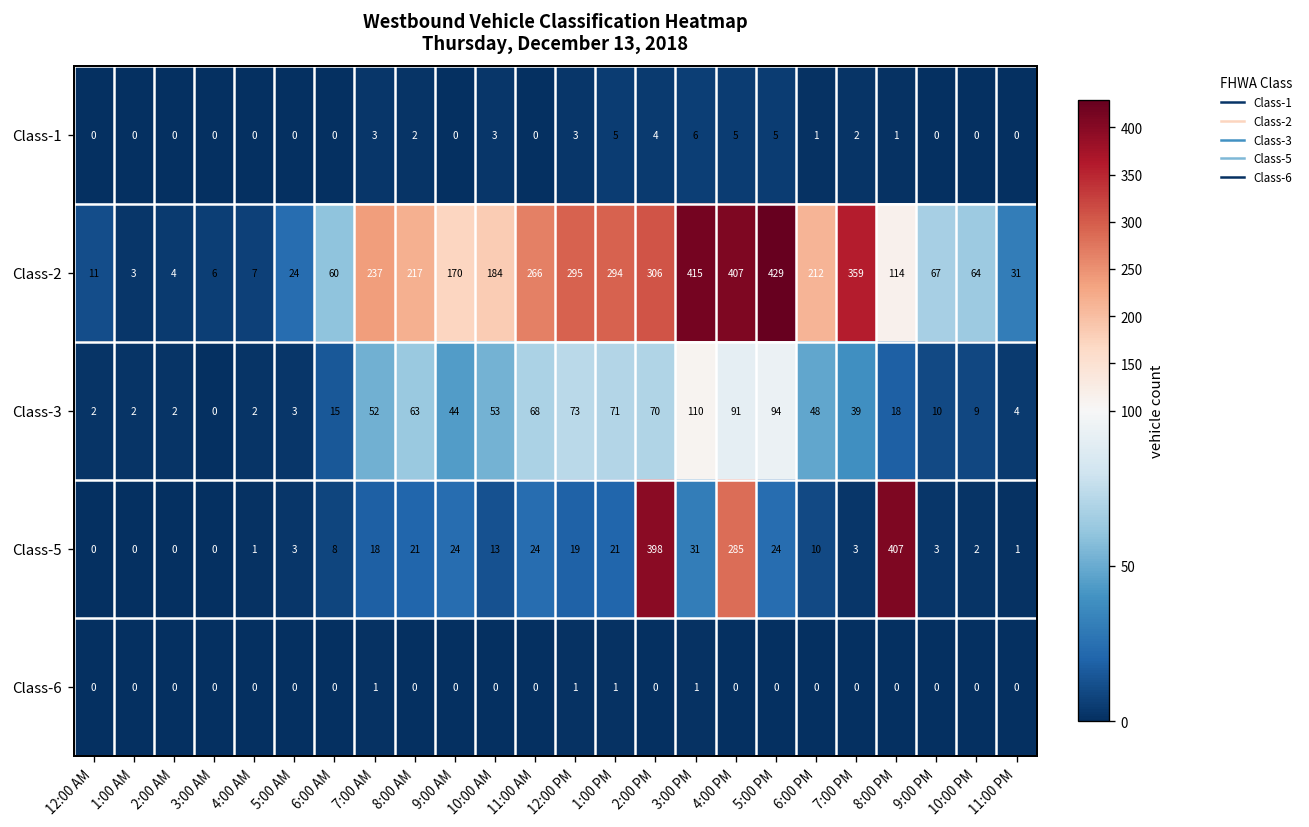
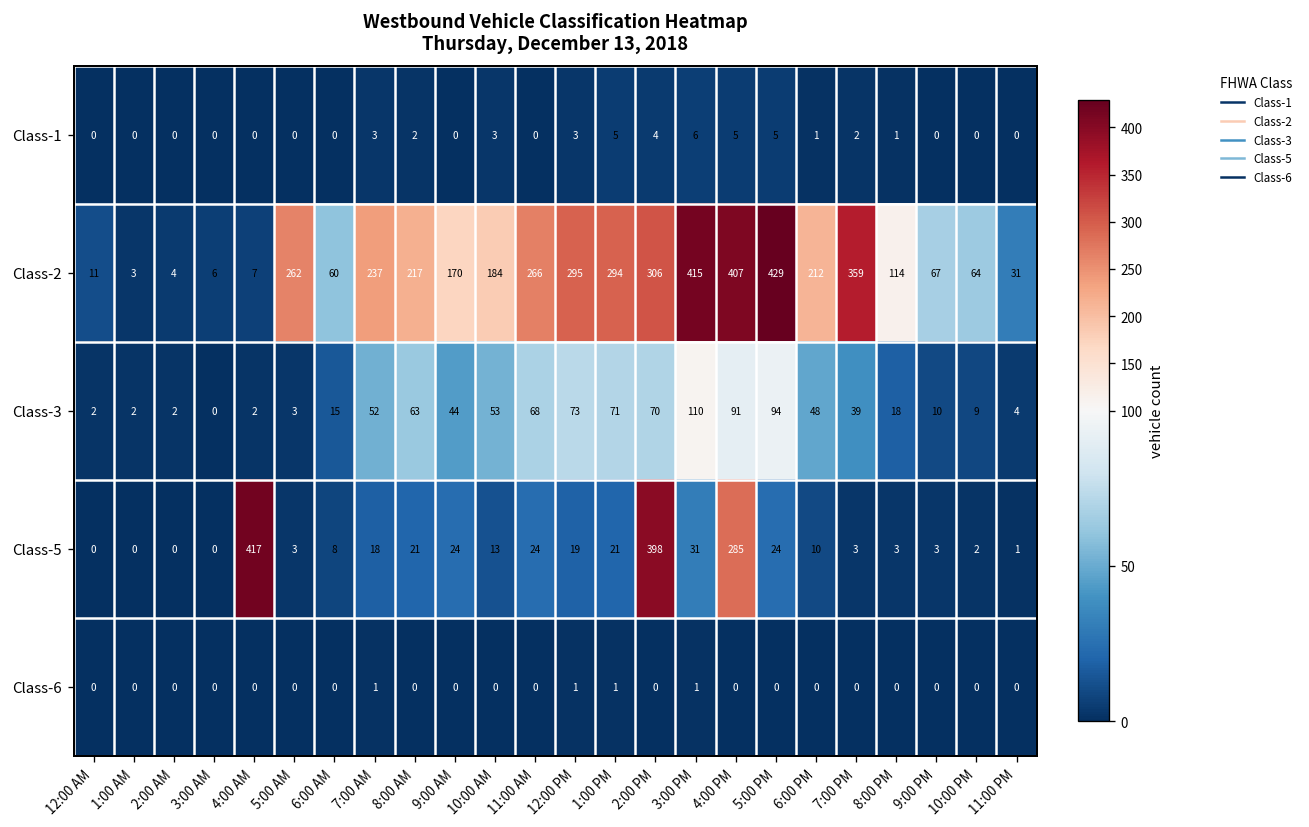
Class-2, 5:00 AM: 24 -> 262
Class-5, 4:00 AM: 1 -> 417
Class-5, 8:00 PM: 407 -> 3
